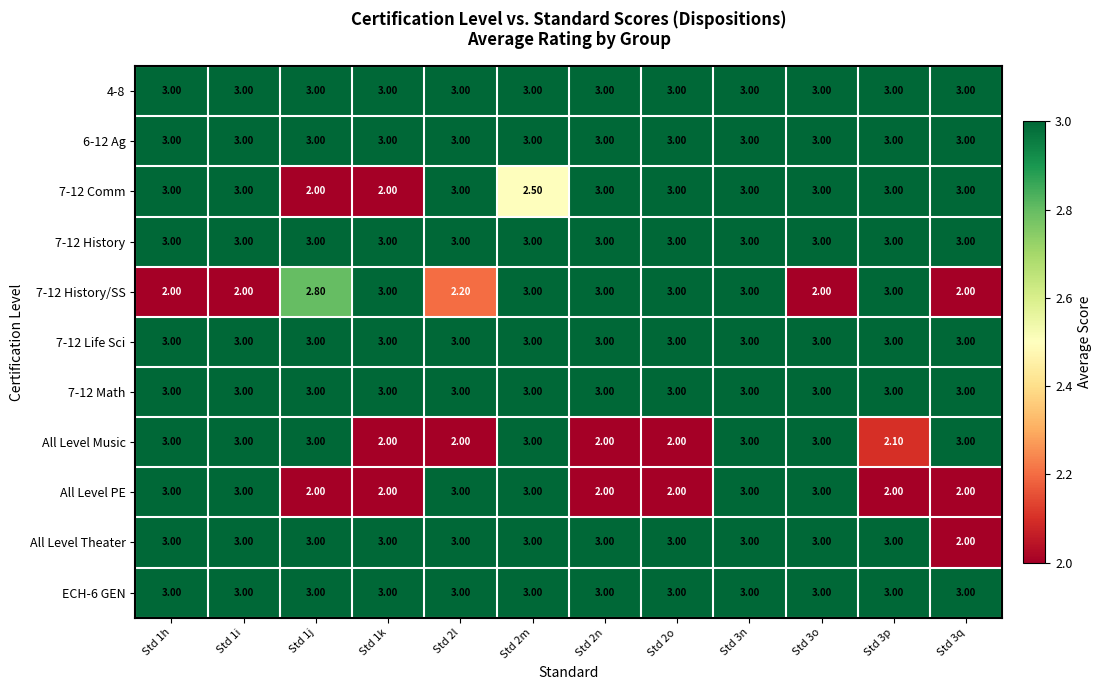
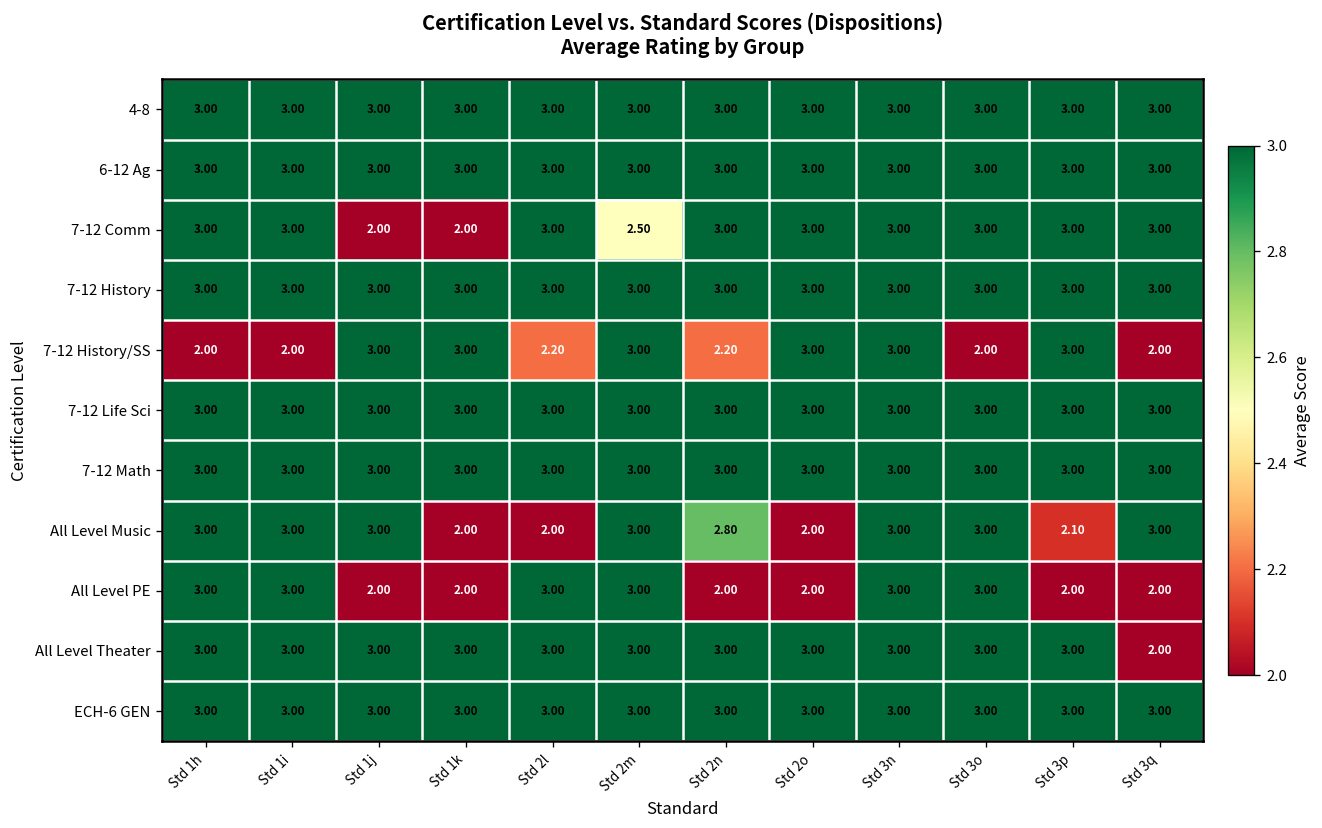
7-12 History/SS, Std 1j: 2.80 -> 3.00
7-12 History/SS, Std 2n: 3.00 -> 2.20
All Level Music, Std 2n: 2.00 -> 2.80
